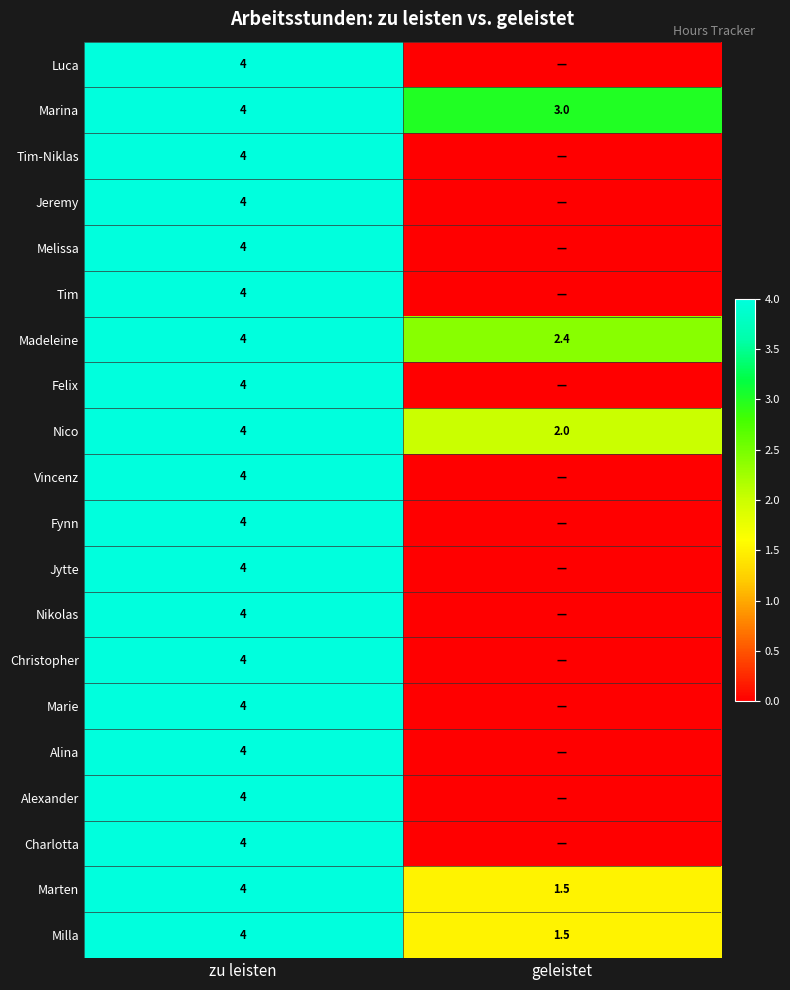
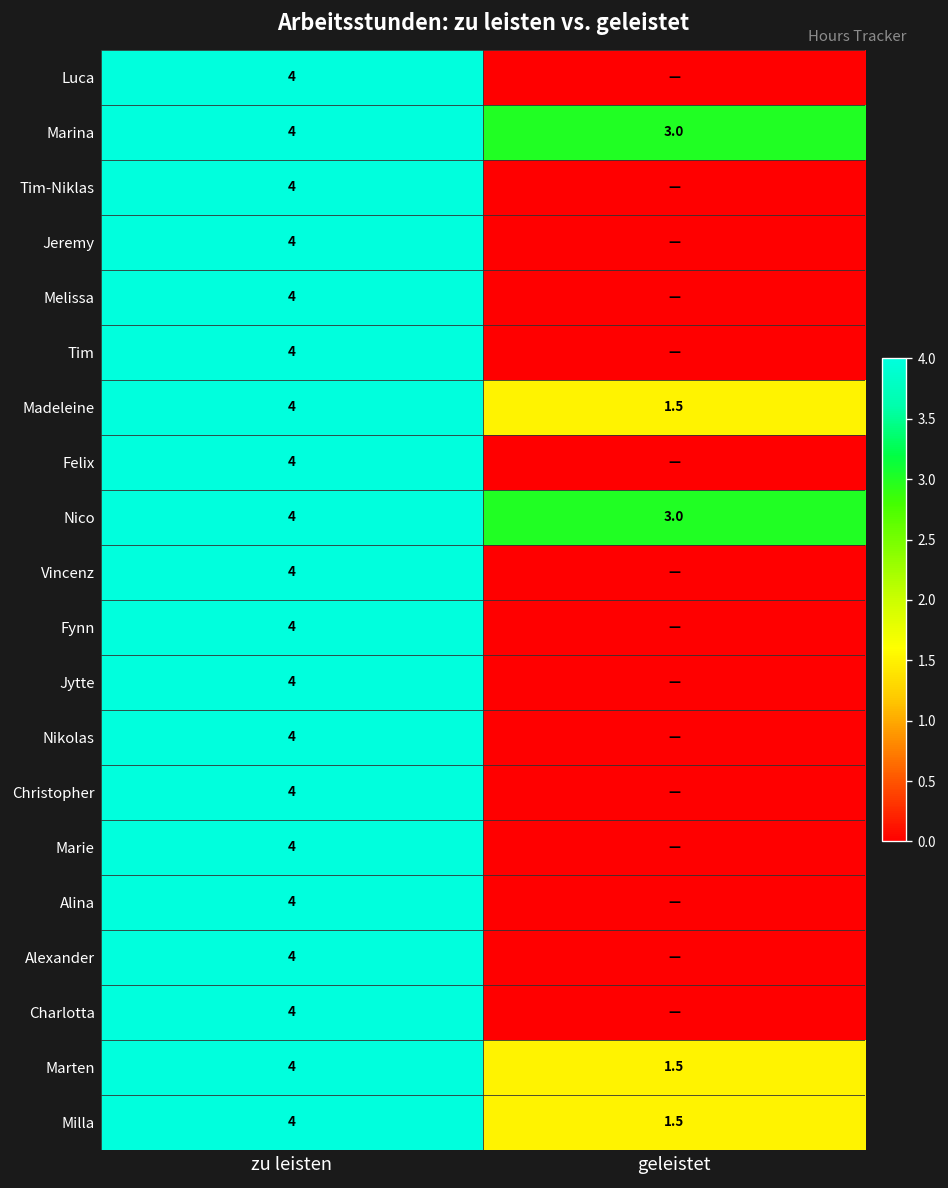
Madeleine, geleistet: 2.4 -> 1.5
Nico, geleistet: 2.0 -> 3.0
